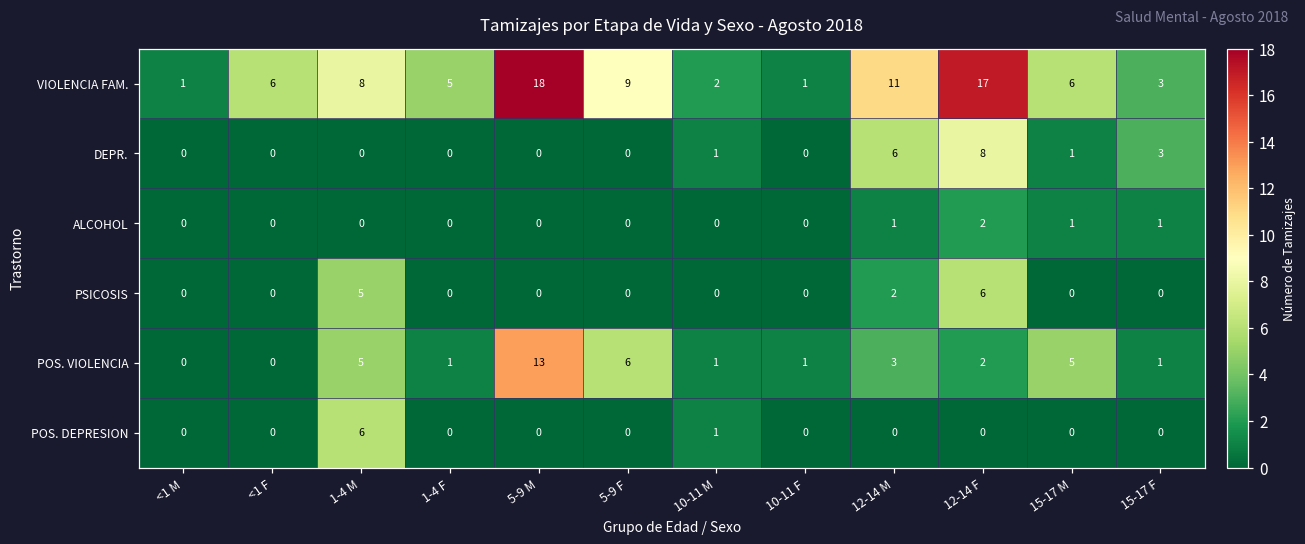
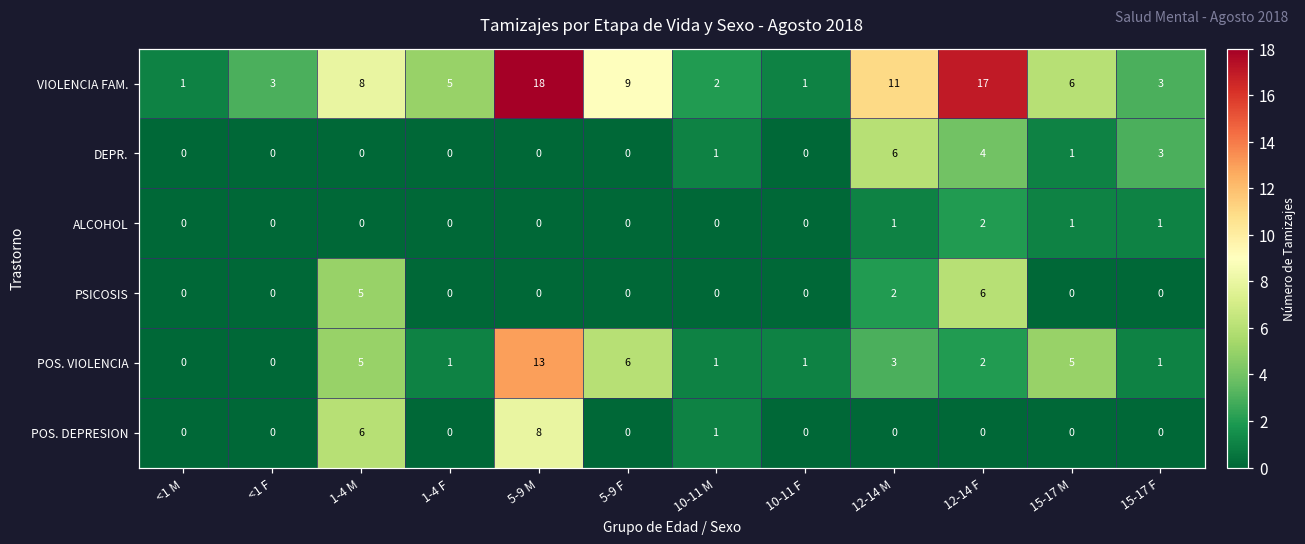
VIOLENCIA FAM., <1 F: 6 -> 3
DEPR., 12-14 F: 8 -> 4
POS. DEPRESION, 5-9 M: 0 -> 8
